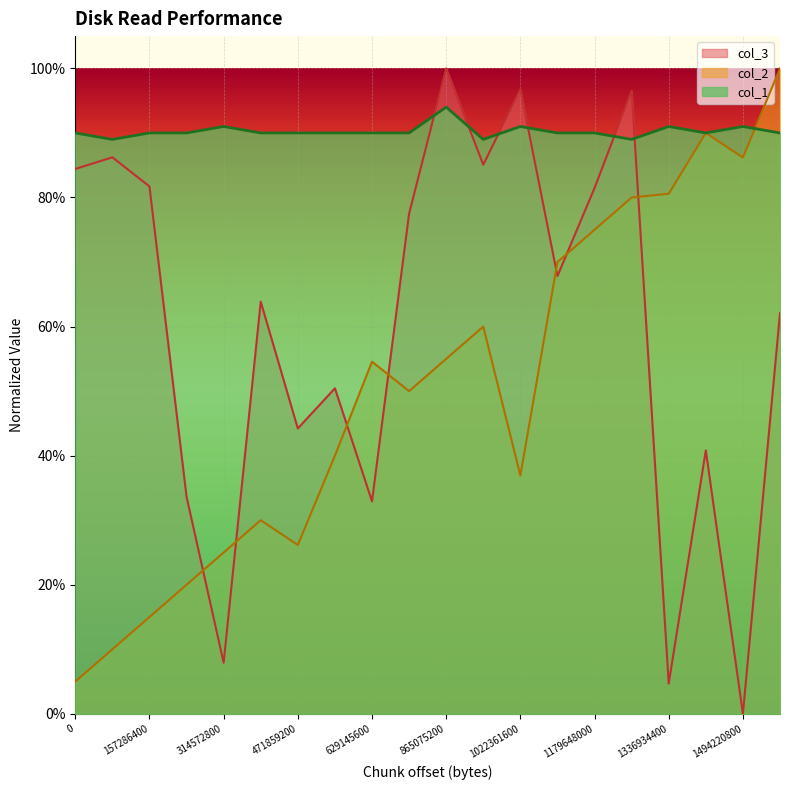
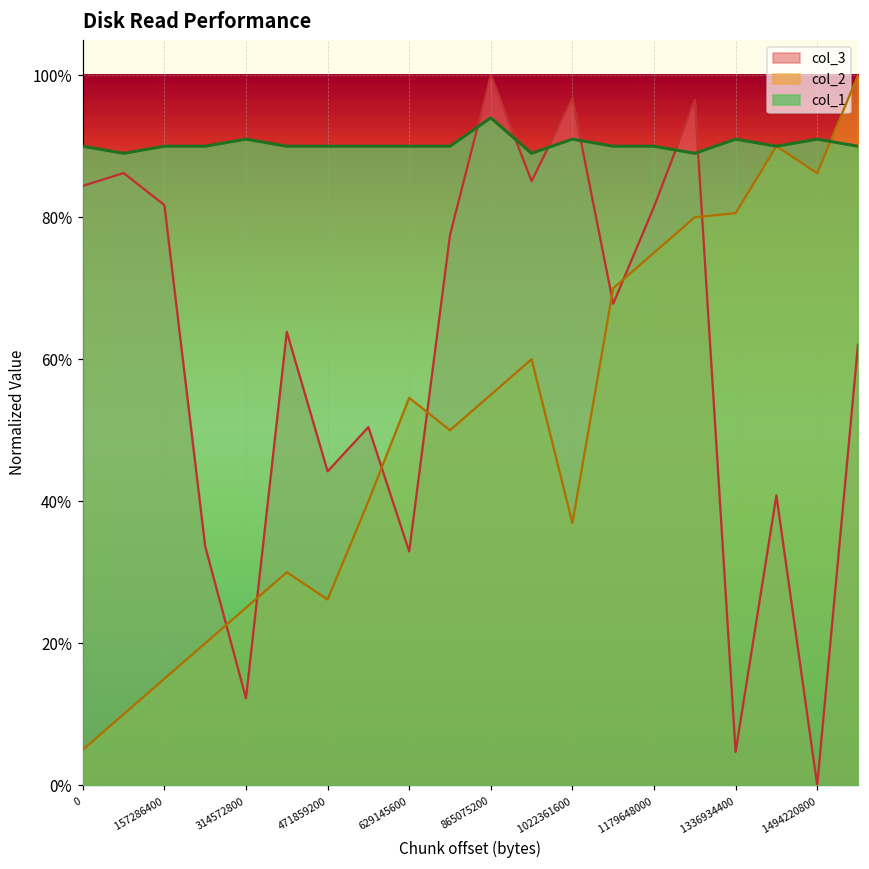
col_3, 314572800: 8% -> 12%
